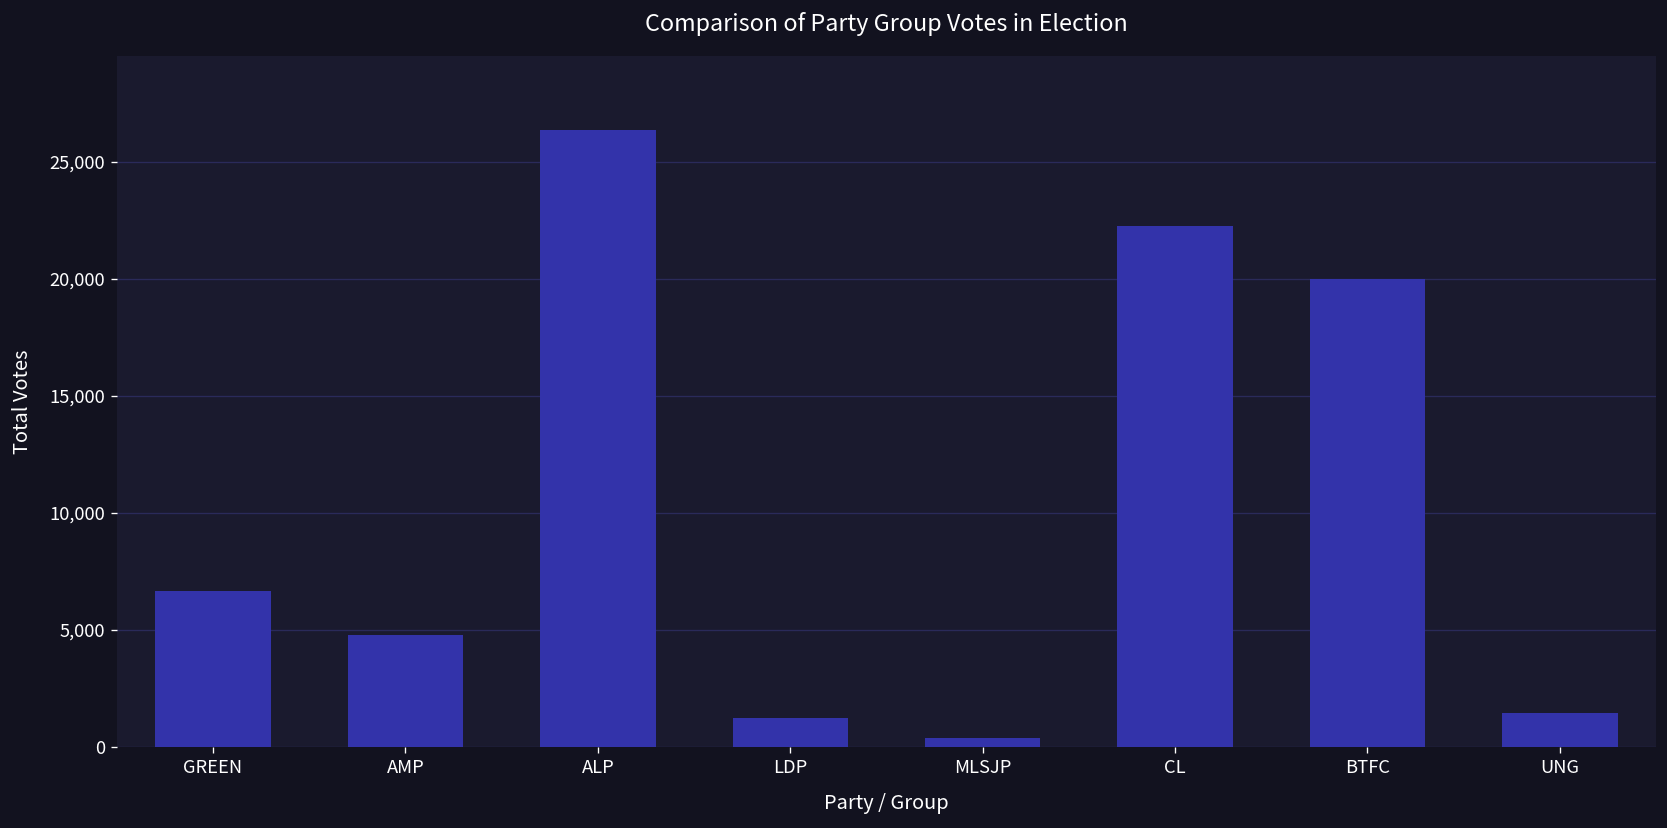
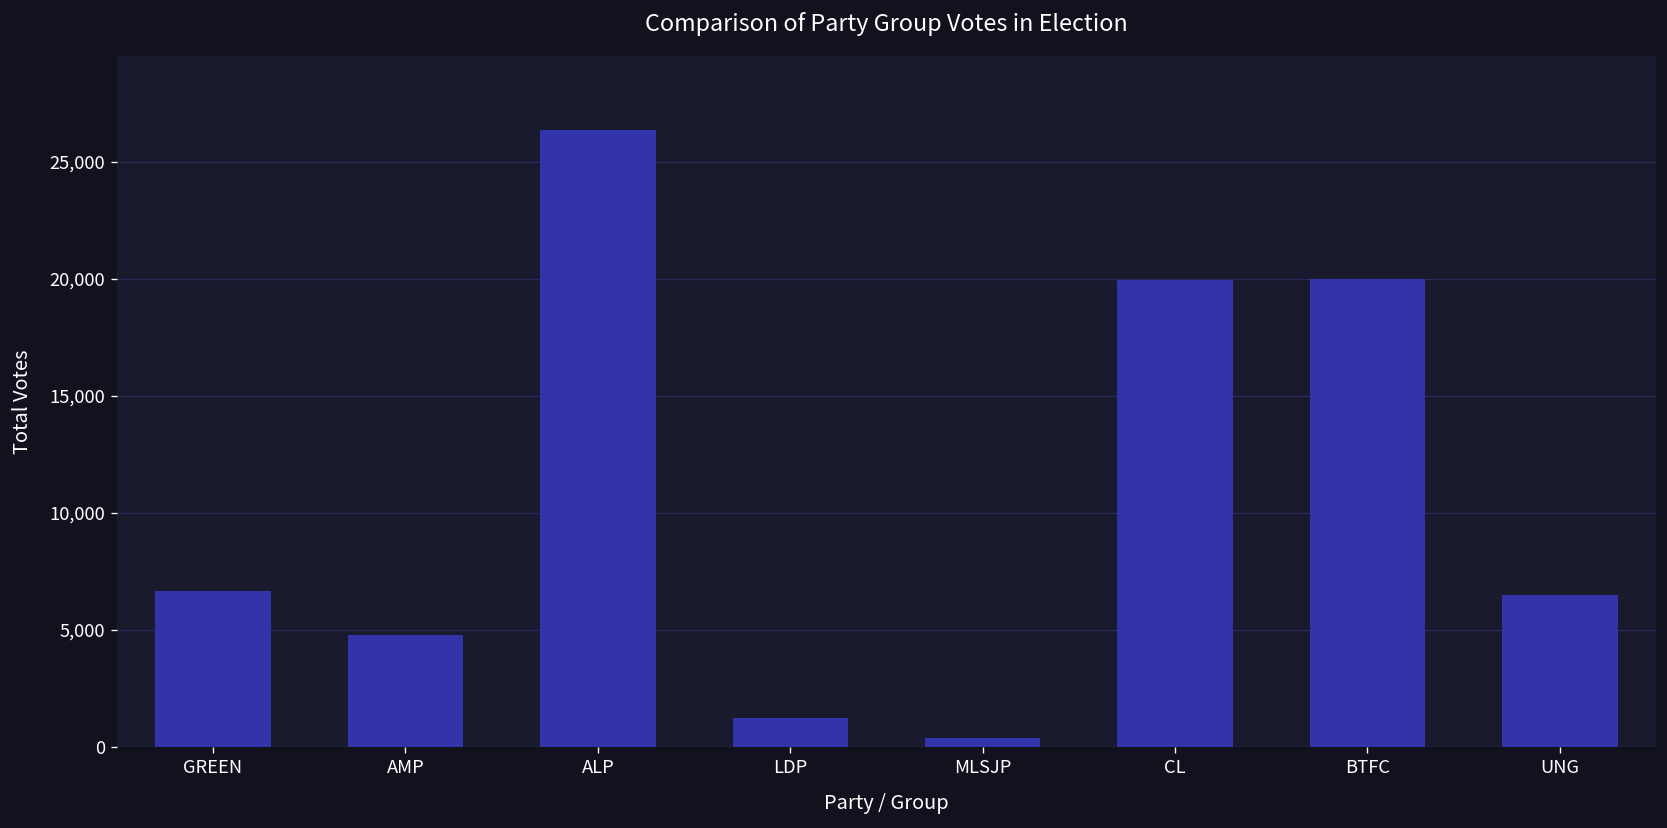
CL: 22,300 -> 19,900
UNG: 1,500 -> 6,500
